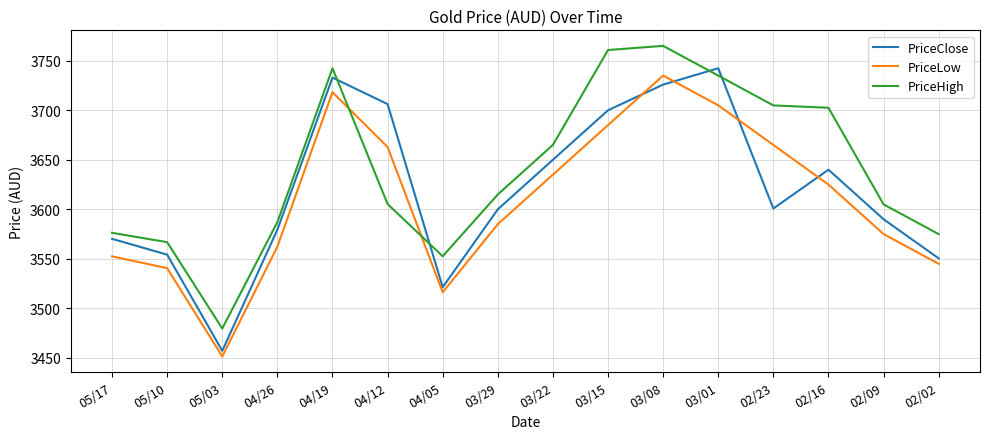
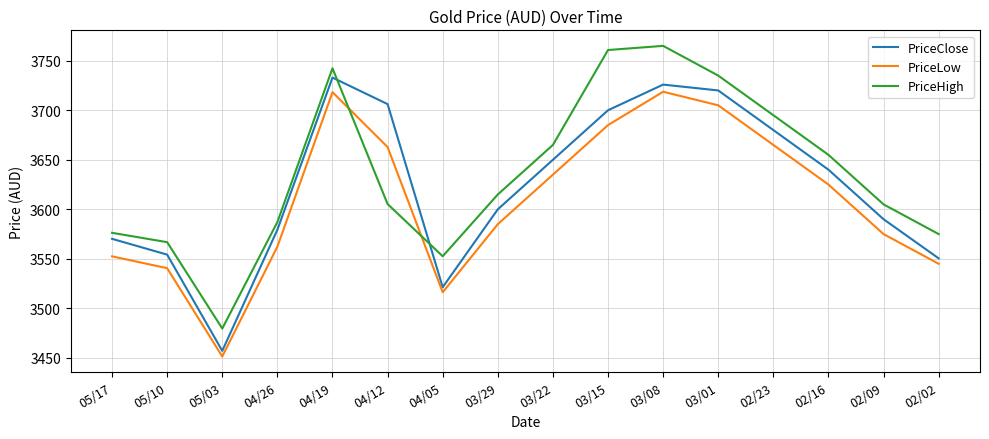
PriceLow, 03/08: 3740 -> 3720
PriceClose, 03/01: 3740 -> 3720
PriceClose, 02/23: 3600 -> 3680
PriceHigh, 02/23: 3705 -> 3695
PriceHigh, 02/16: 3700 -> 3660
